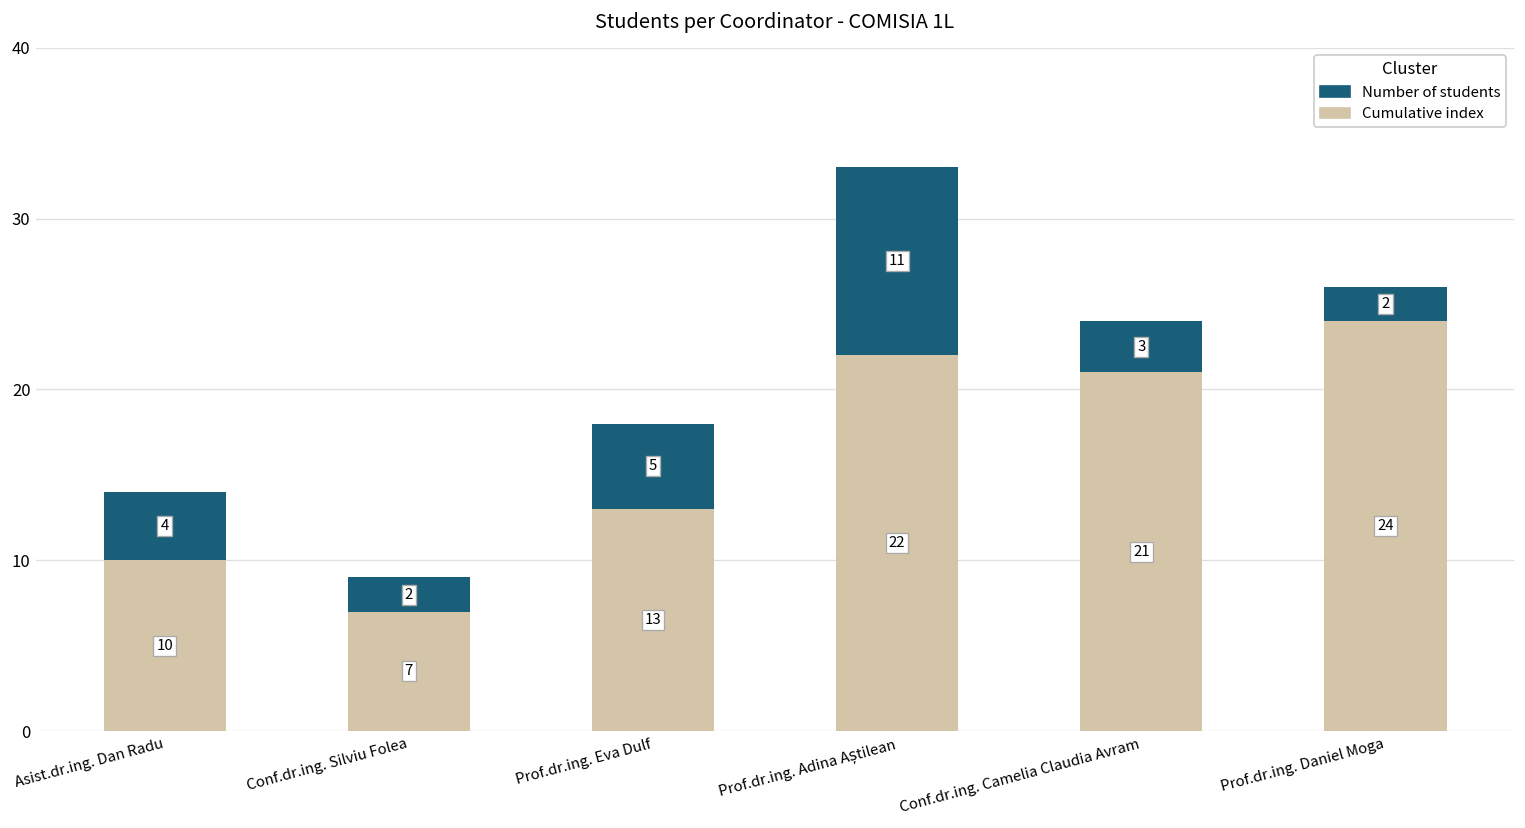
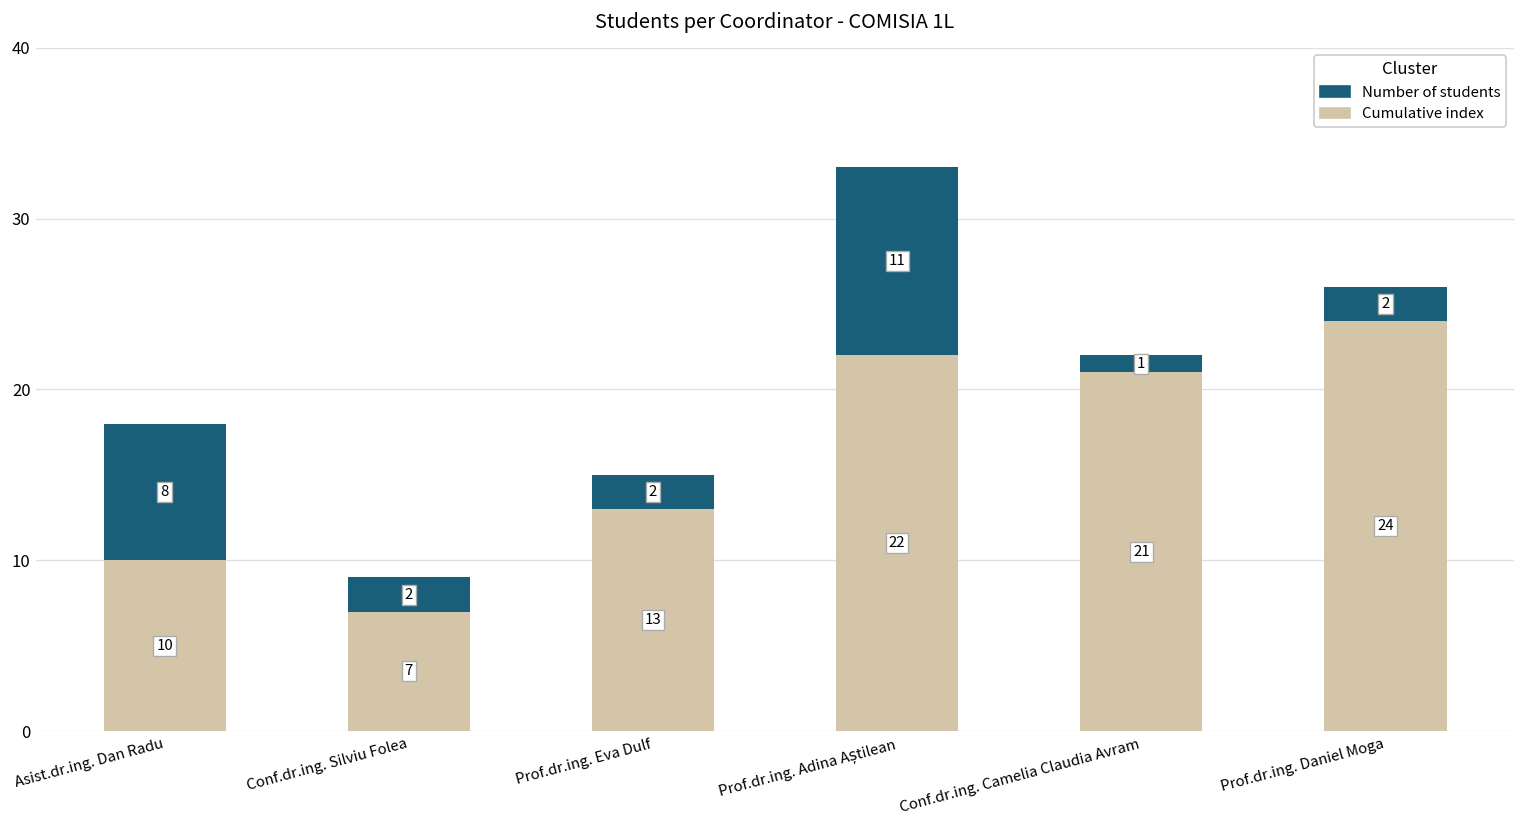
Number of students, Asist.dr.ing. Dan Radu: 4 -> 8
Number of students, Prof.dr.ing. Eva Dulf: 5 -> 2
Number of students, Conf.dr.ing. Camelia Claudia Avram: 3 -> 1
